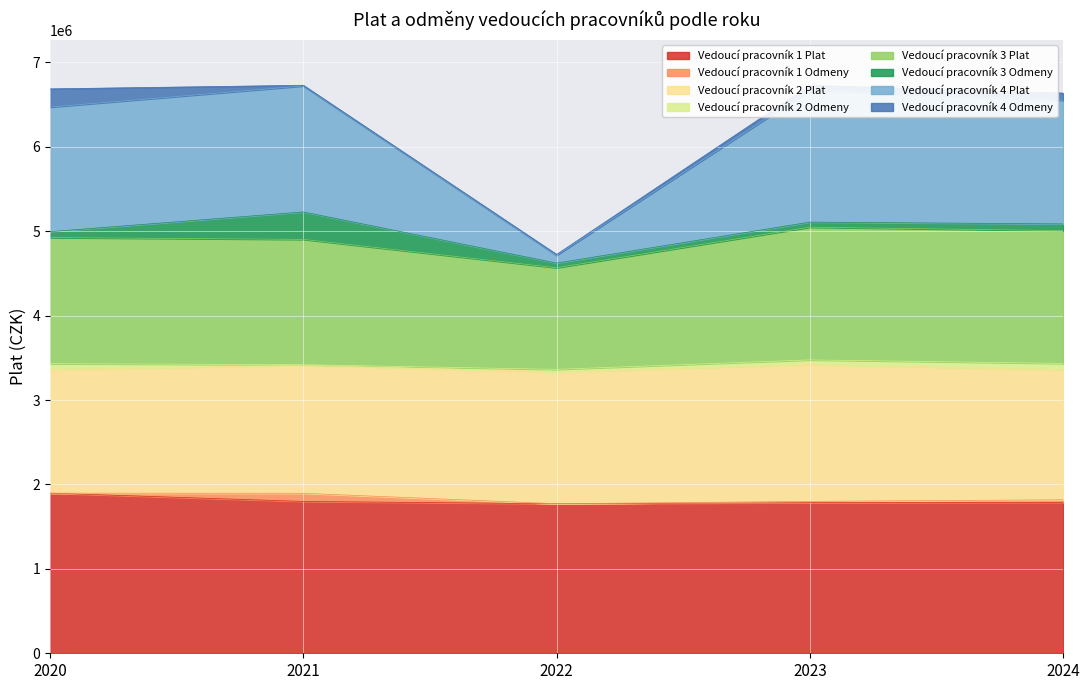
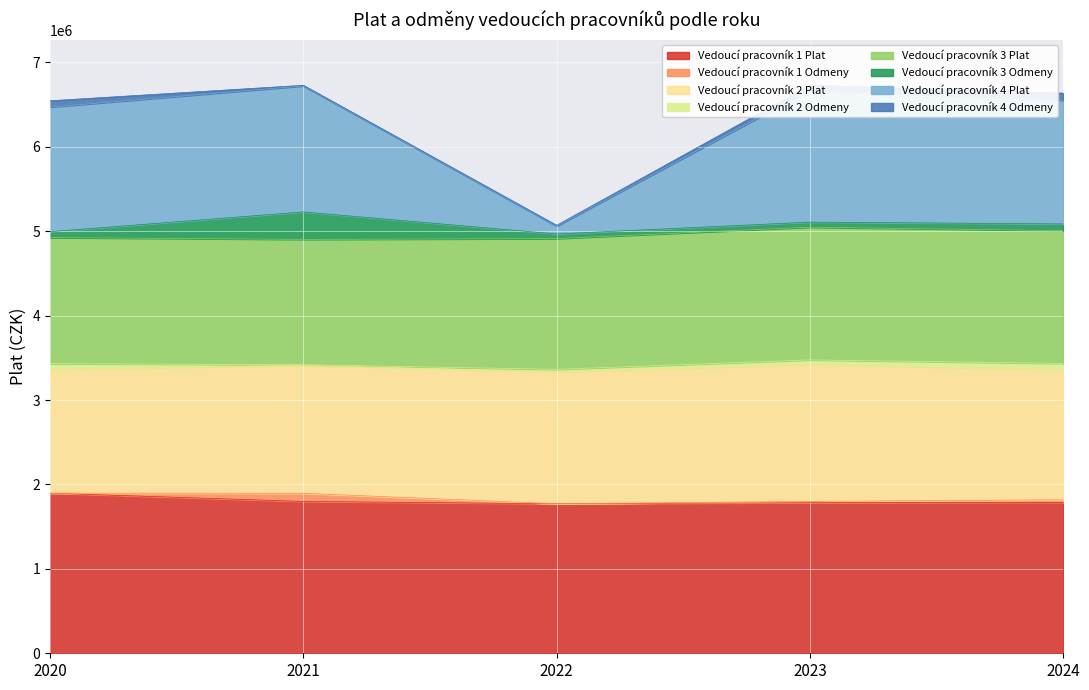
Vedoucí pracovník 4 Odmeny, 2020: 200000 -> 100000
Vedoucí pracovník 3 Plat, 2022: 1200000 -> 1500000
